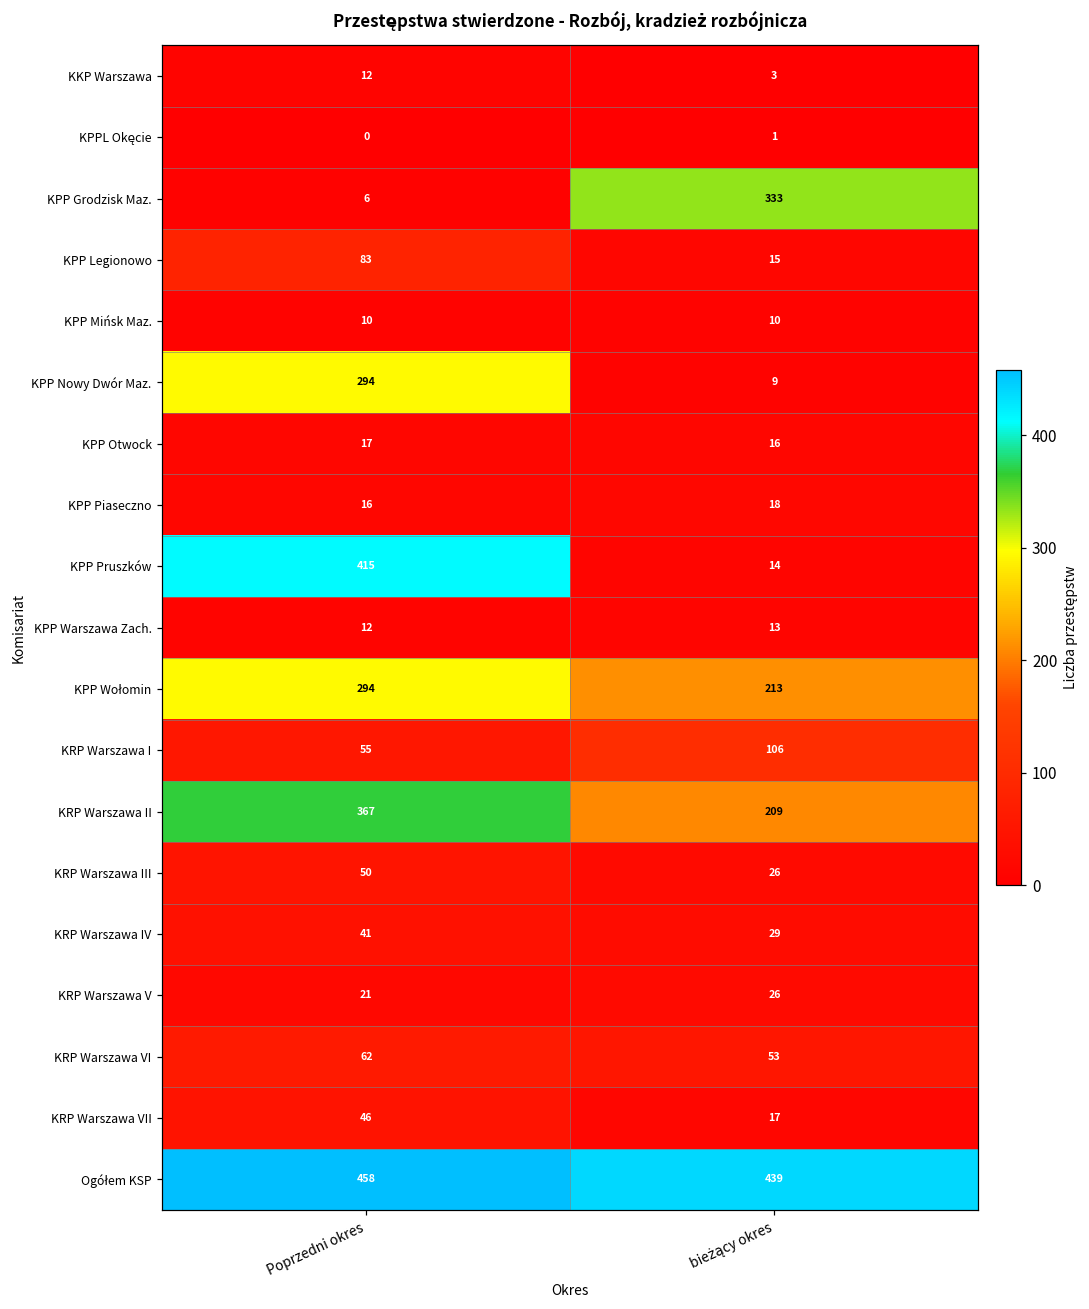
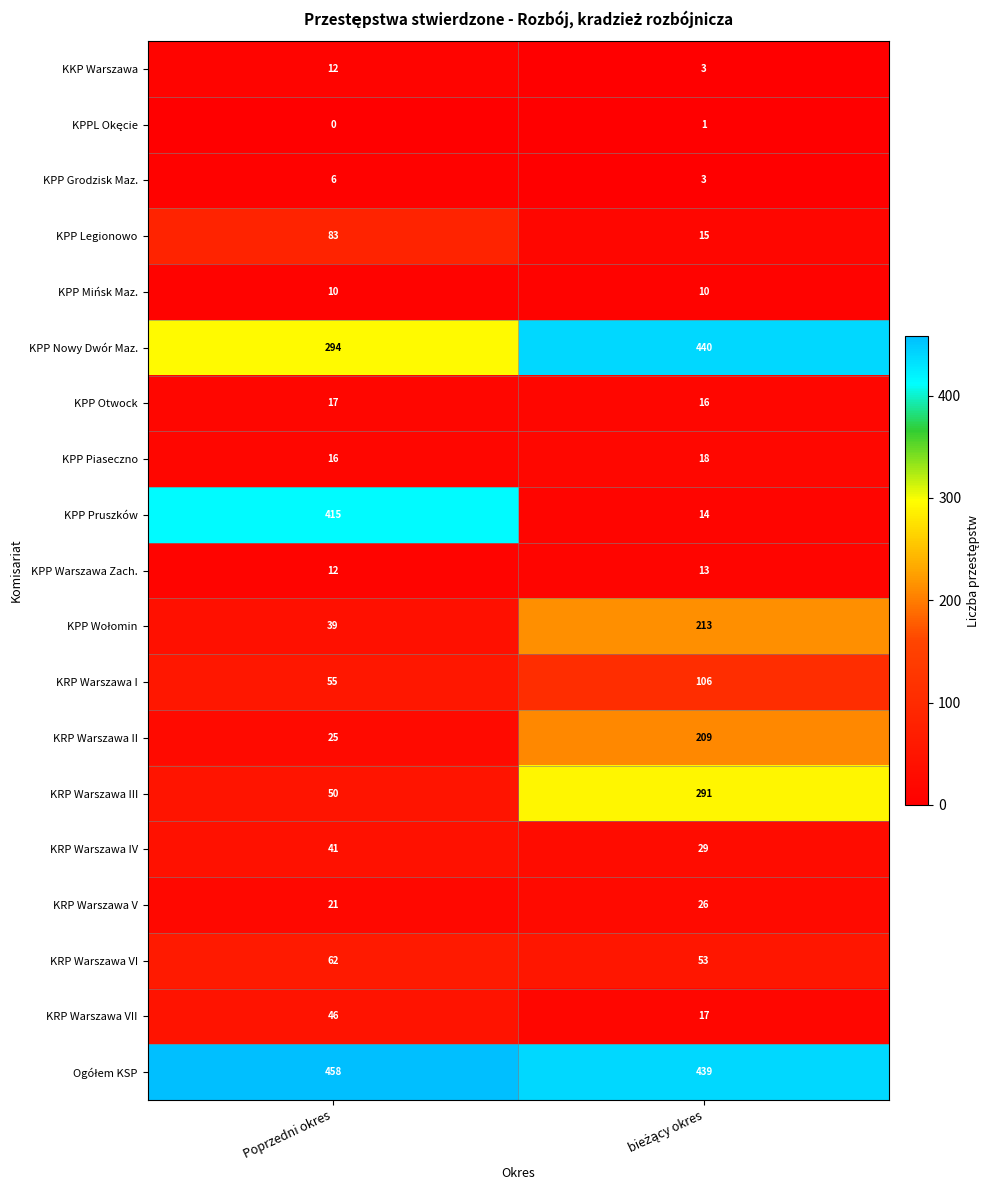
KPP Grodzisk Maz., bieżący okres: 333 -> 3
KPP Nowy Dwór Maz., bieżący okres: 9 -> 440
KPP Wołomin, Poprzedni okres: 294 -> 39
KRP Warszawa II, Poprzedni okres: 367 -> 25
KRP Warszawa III, bieżący okres: 26 -> 291
